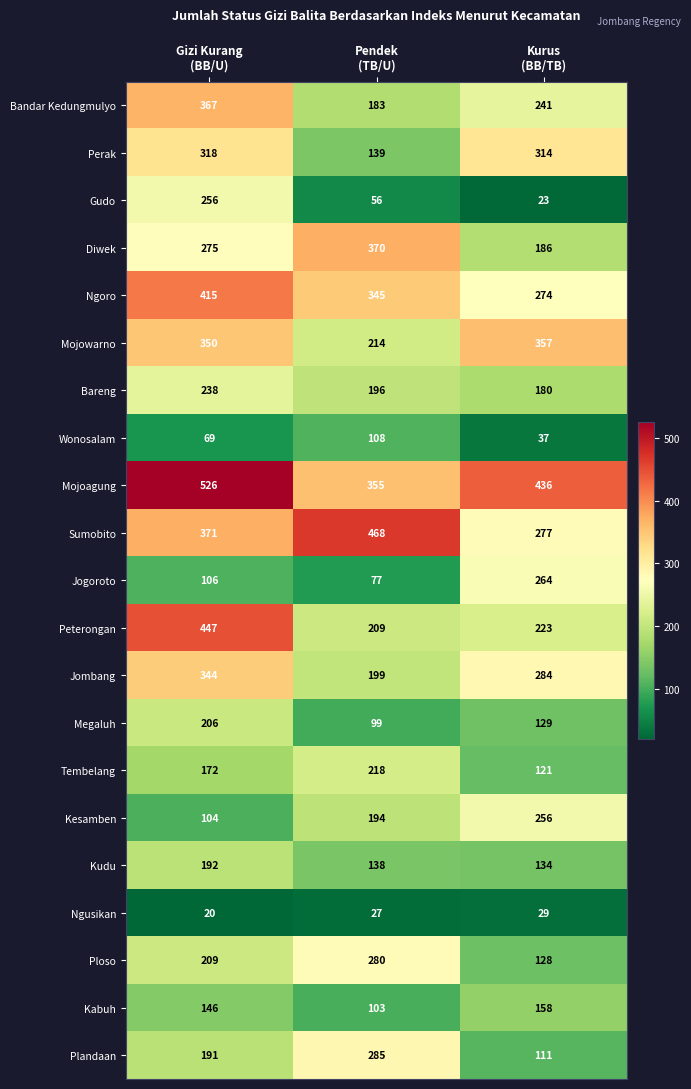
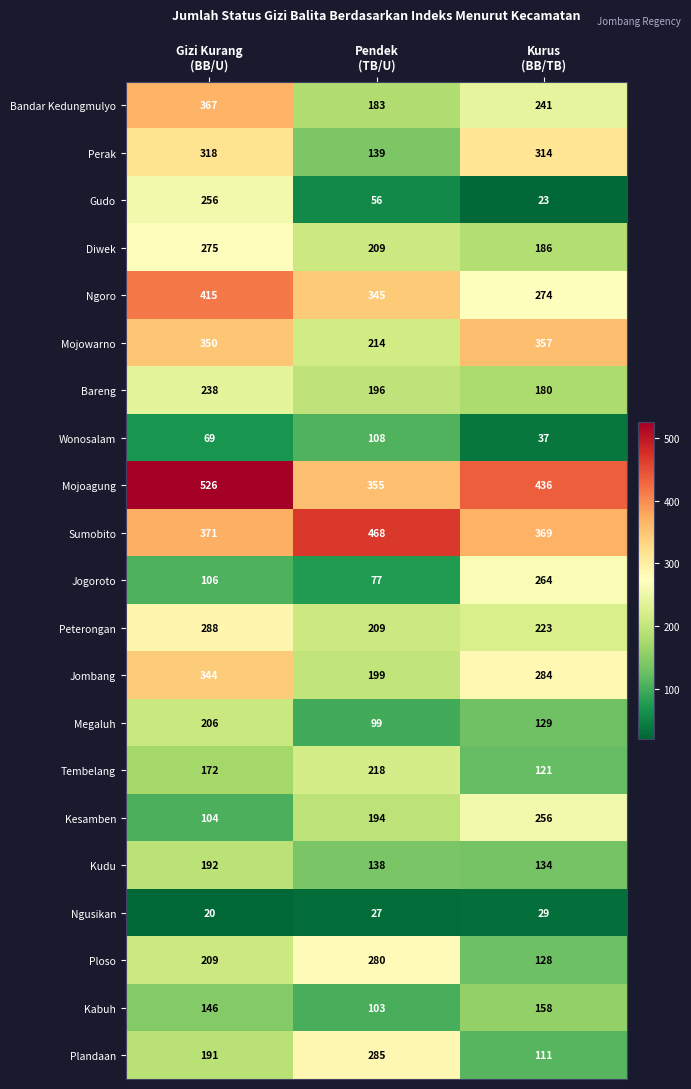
Diwek, Pendek (TB/U): 370 -> 209
Sumobito, Kurus (BB/TB): 277 -> 369
Peterongan, Gizi Kurang (BB/U): 447 -> 288
